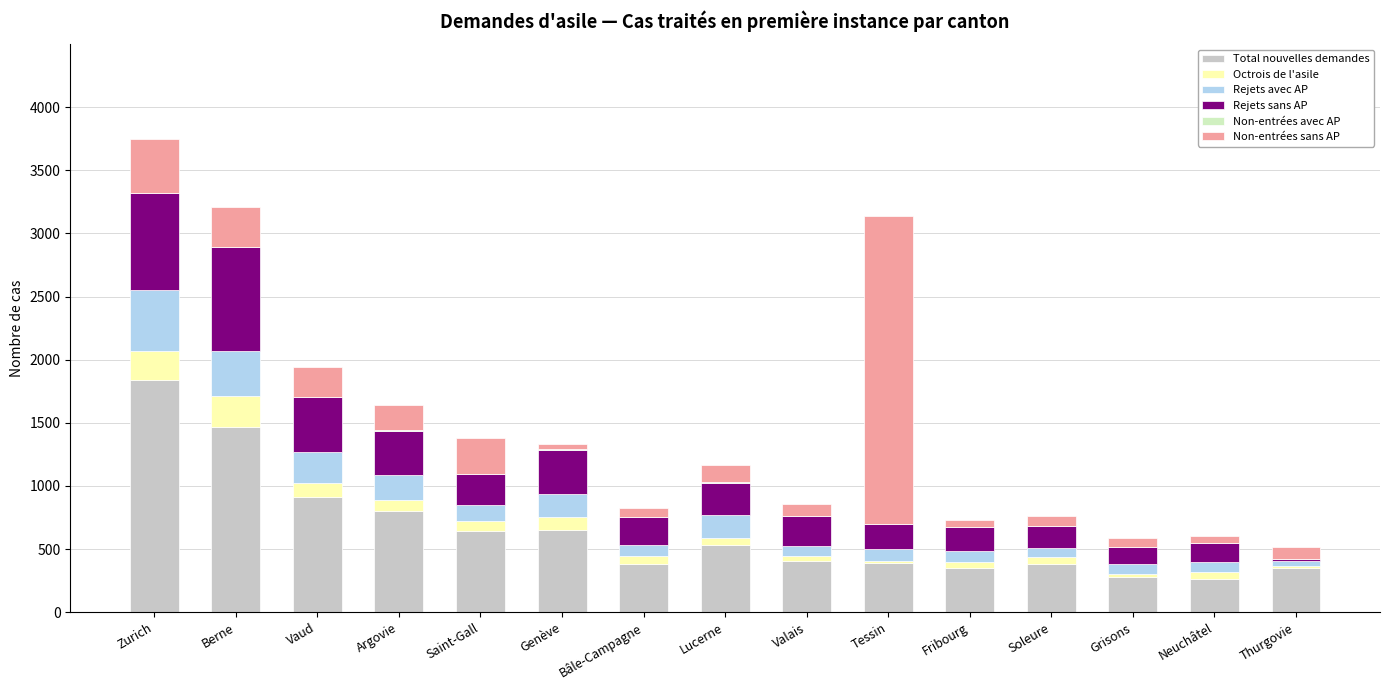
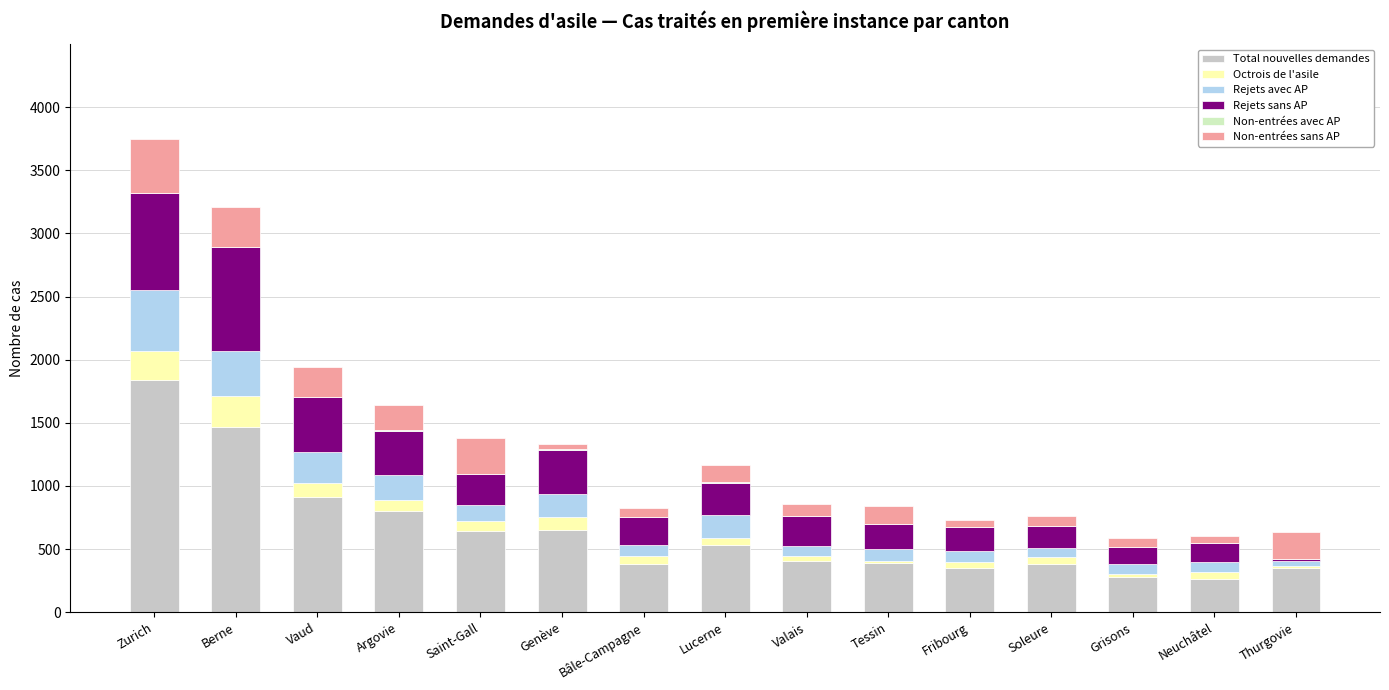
Non-entrées sans AP, Tessin: 2440 -> 140
Non-entrées sans AP, Thurgovie: 90 -> 210
